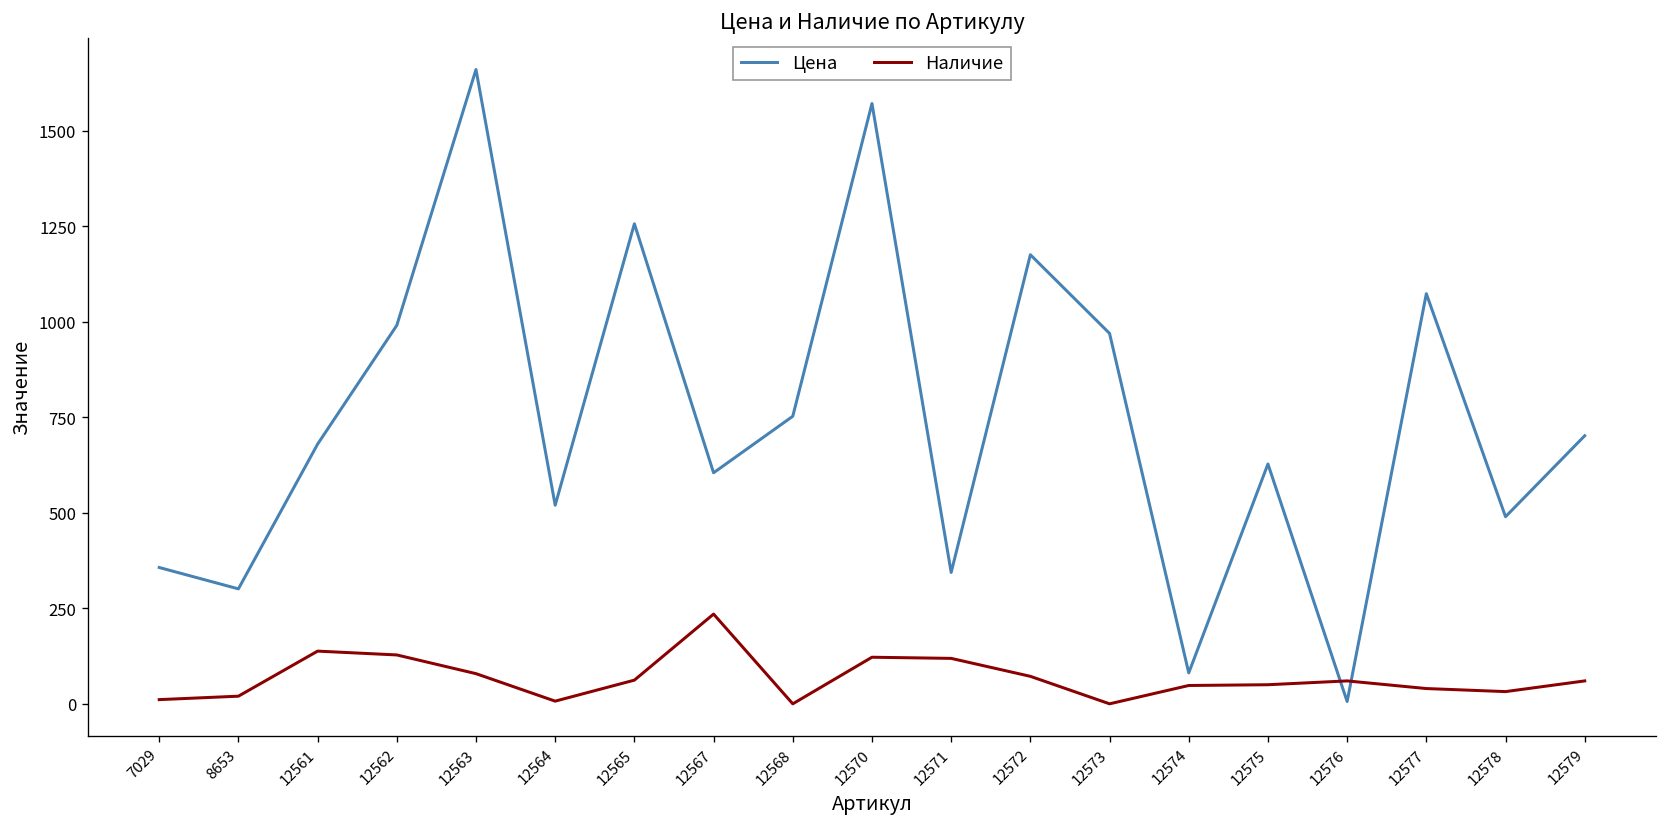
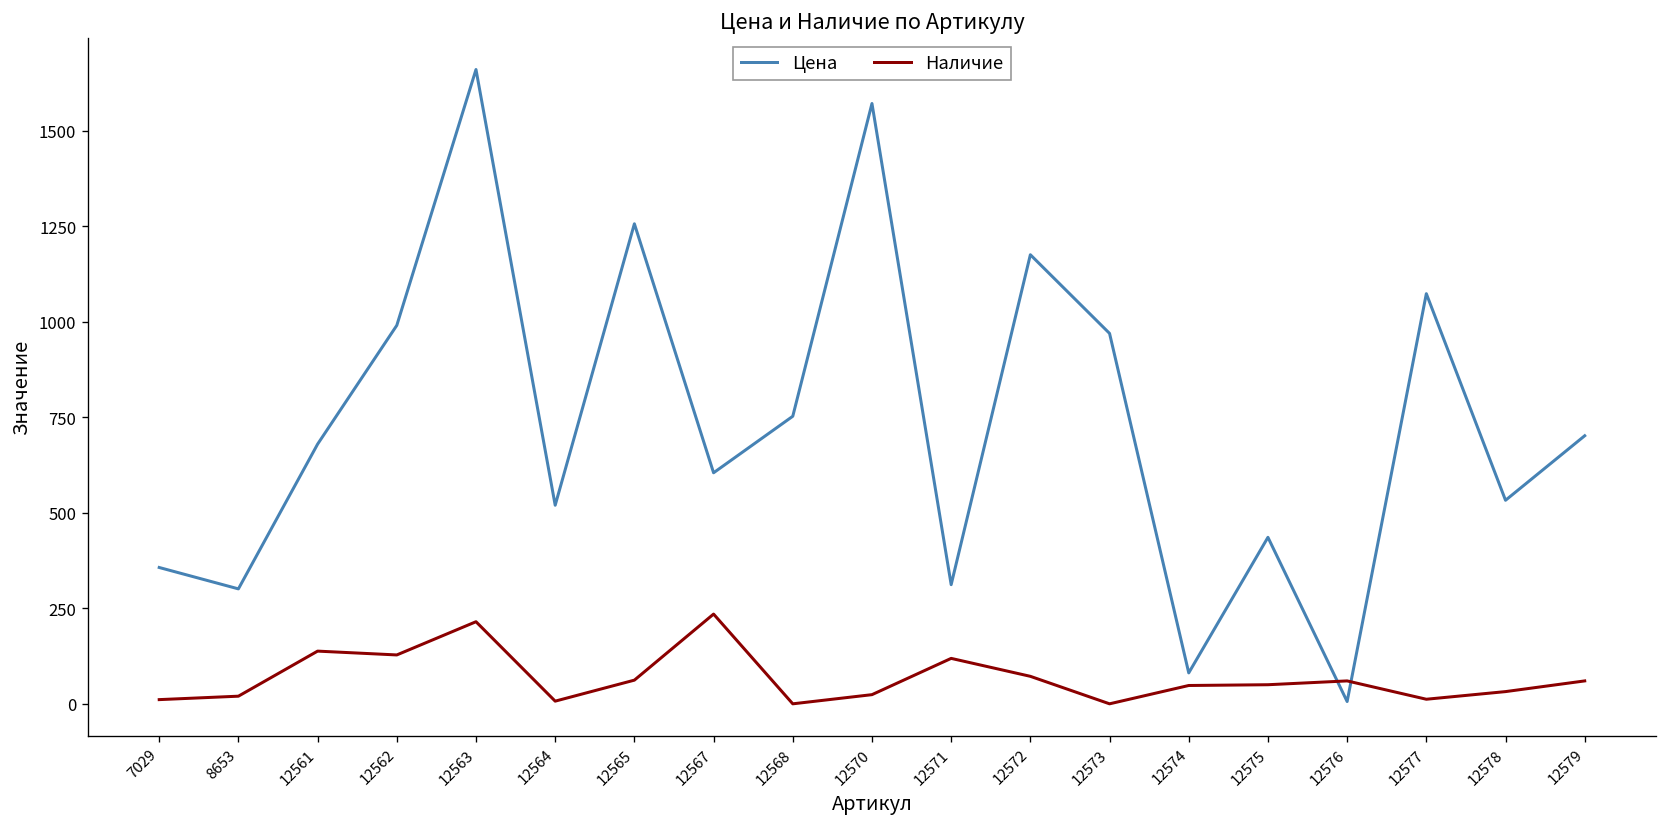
Наличие, 12563: 80 -> 220
Наличие, 12570: 120 -> 20
Цена, 12571: 340 -> 310
Цена, 12575: 630 -> 440
Наличие, 12577: 40 -> 10
Цена, 12578: 490 -> 530
